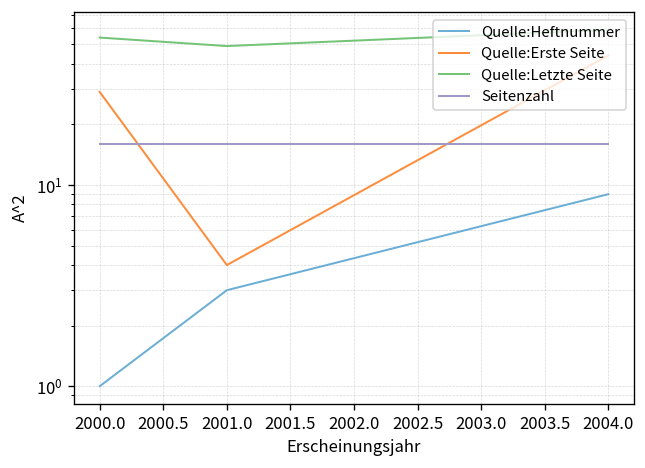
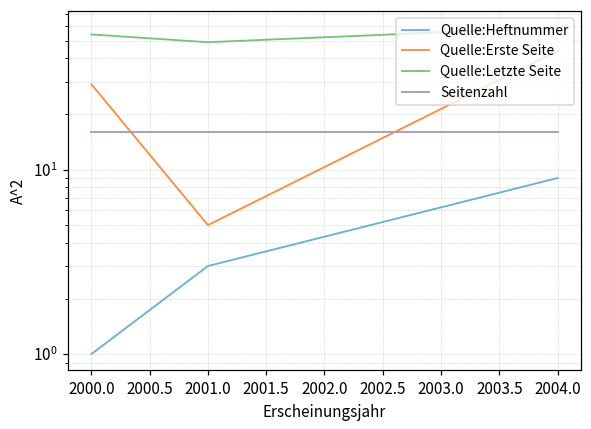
Quelle:Erste Seite, 2001.0: 4 -> 5
